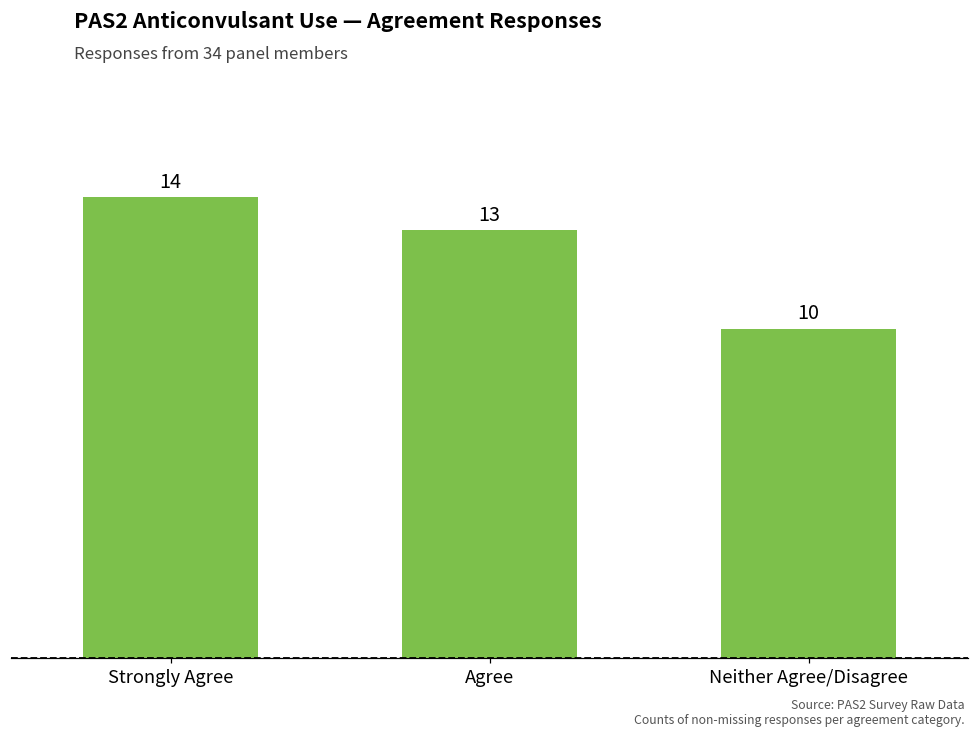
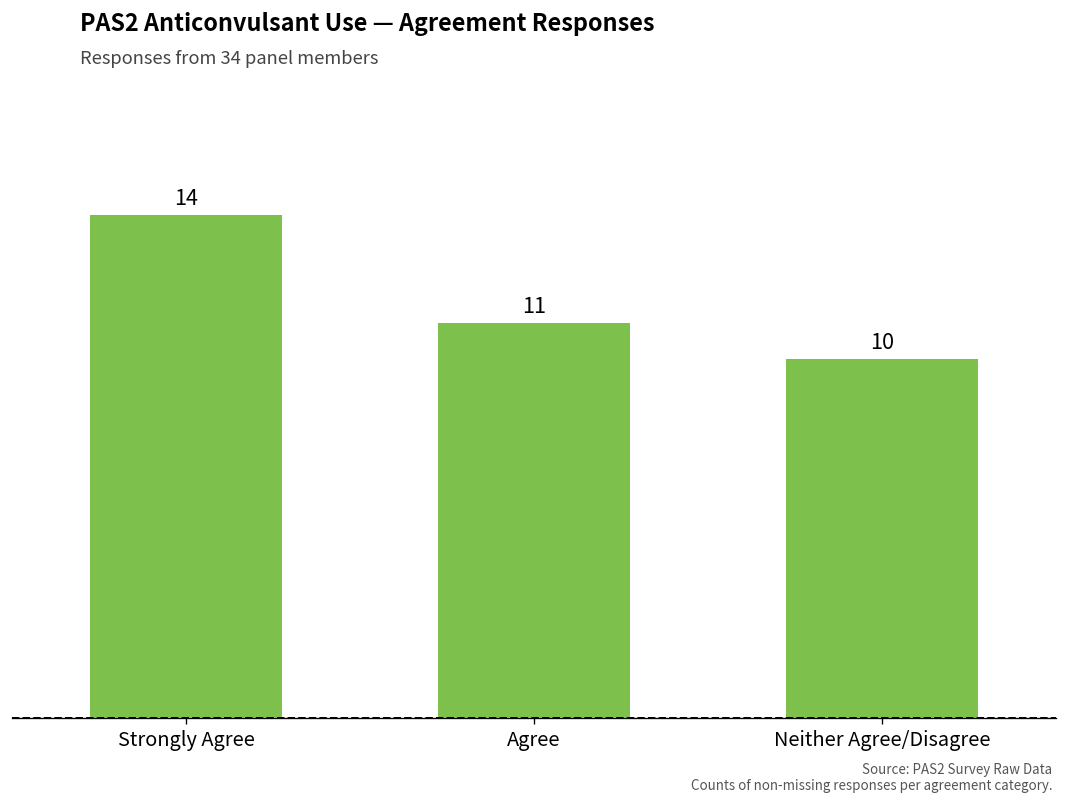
Agree: 13 -> 11
